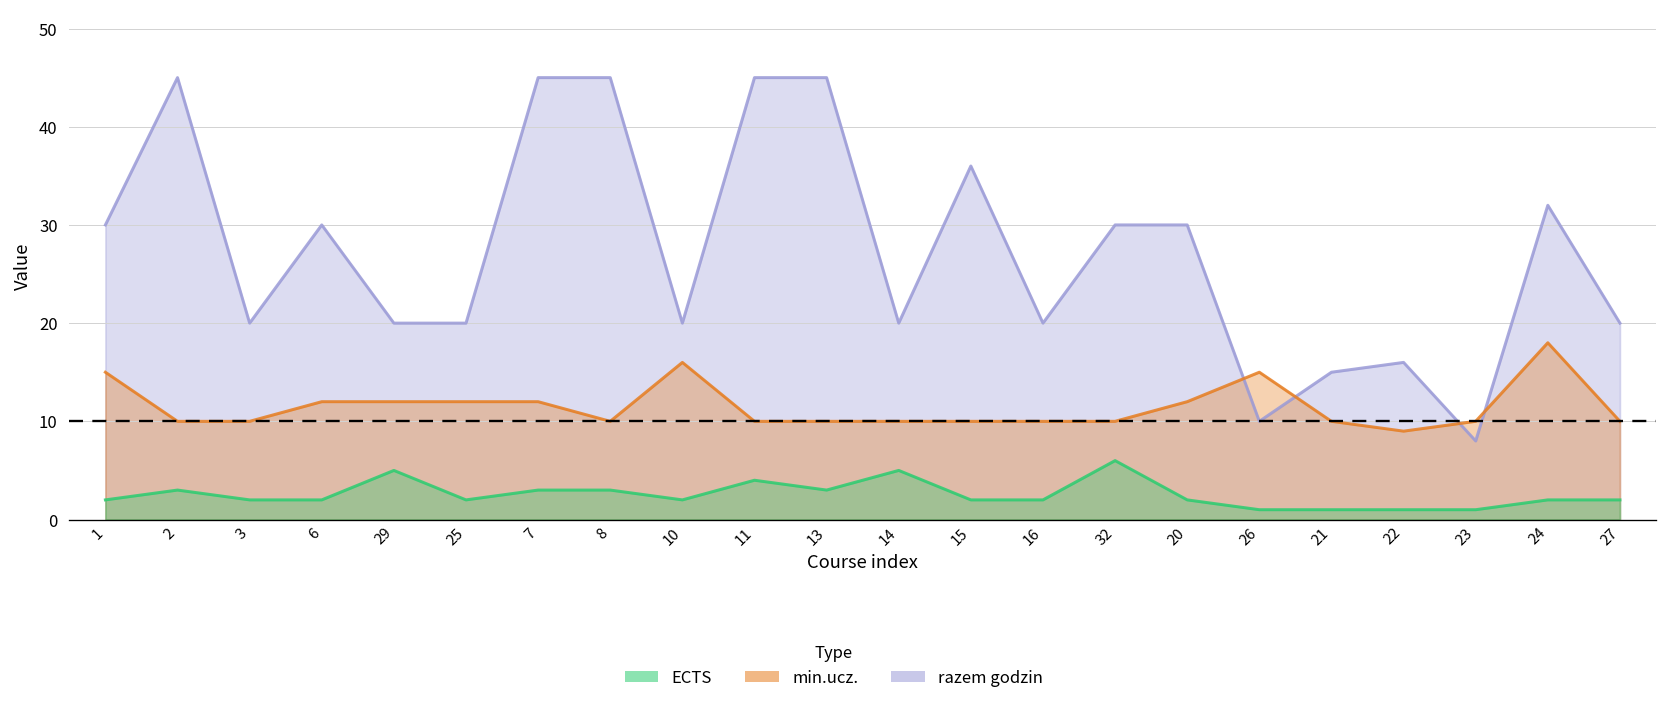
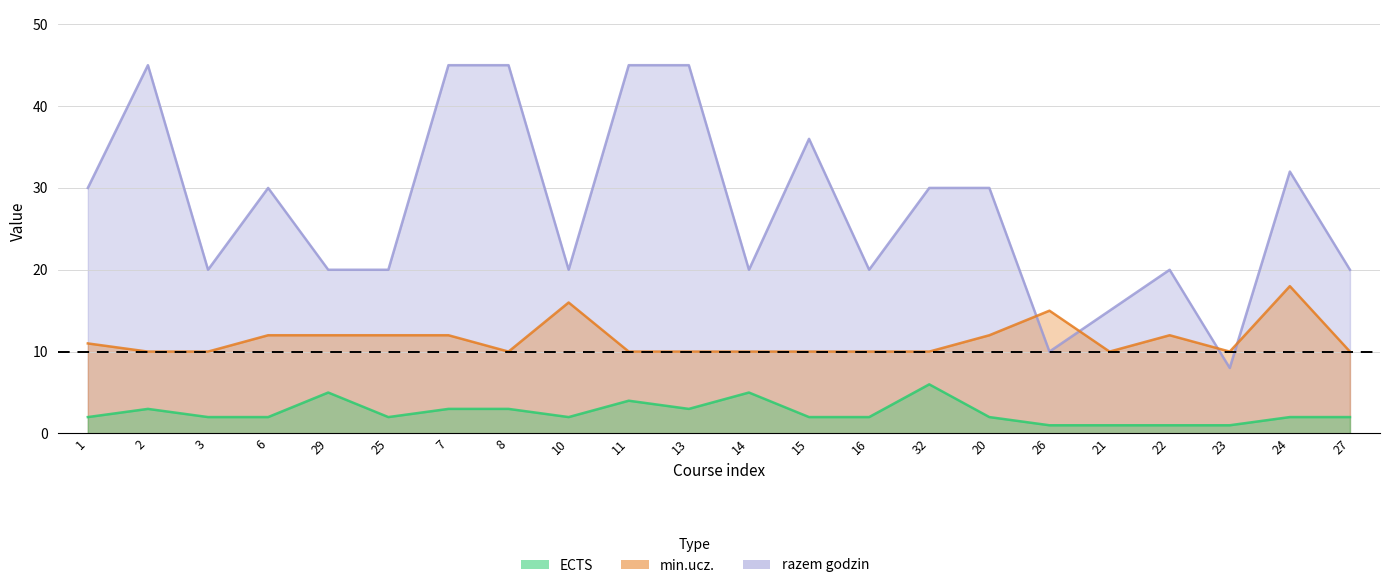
min.ucz., 1: 15 -> 11
razem godzin, 22: 16 -> 20
min.ucz., 22: 9 -> 12
